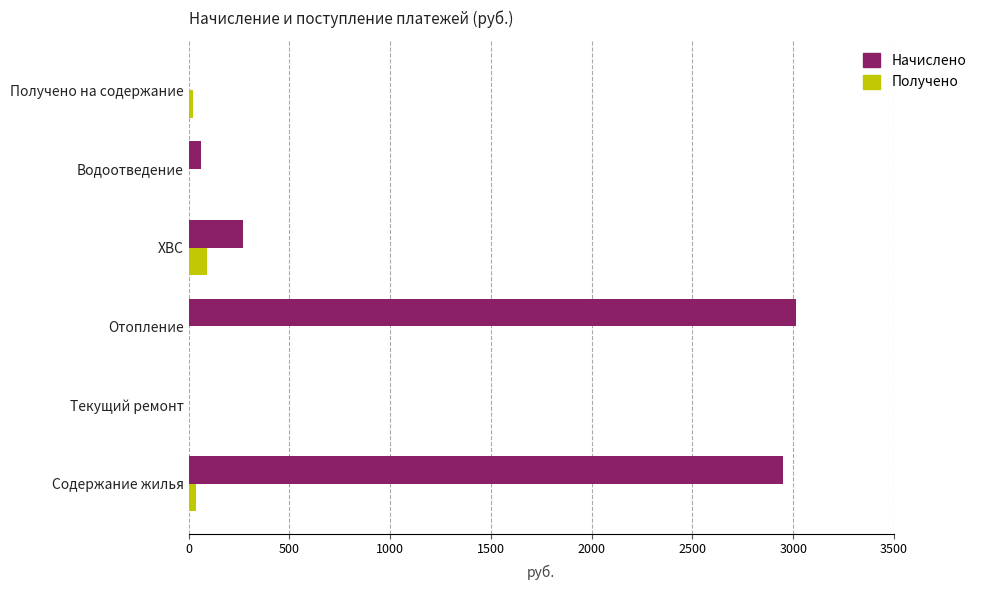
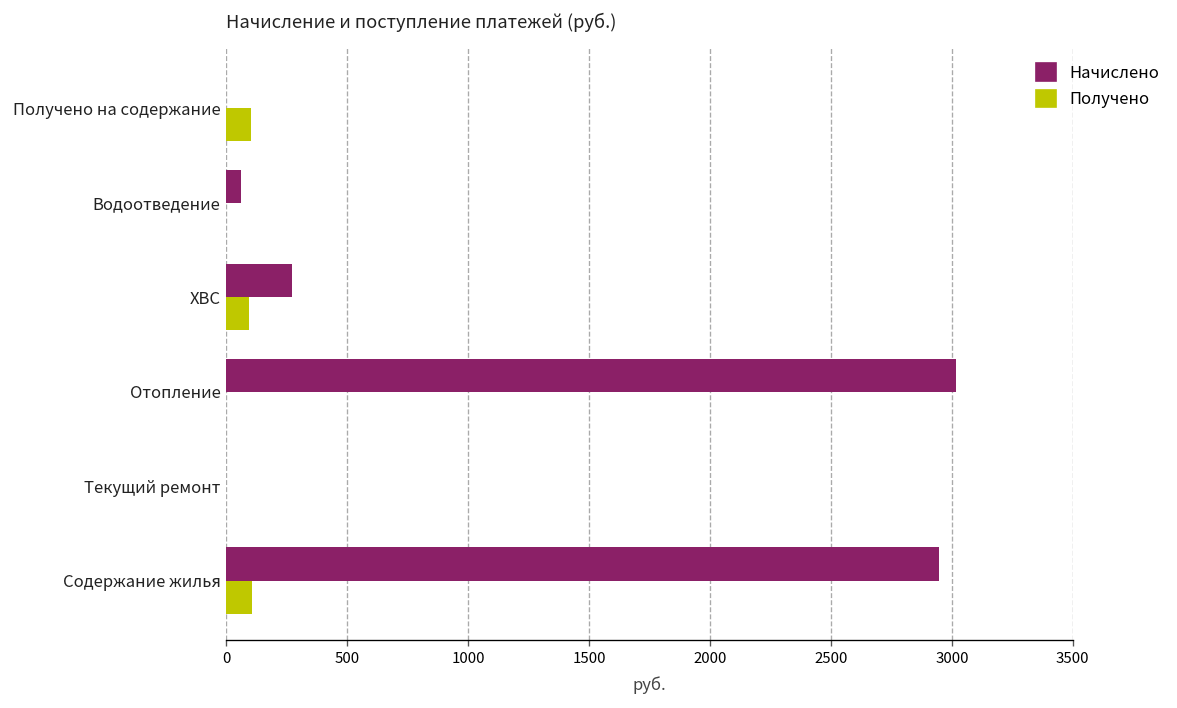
Получено, Получено на содержание: 20 -> 100
Получено, Содержание жилья: 40 -> 110
